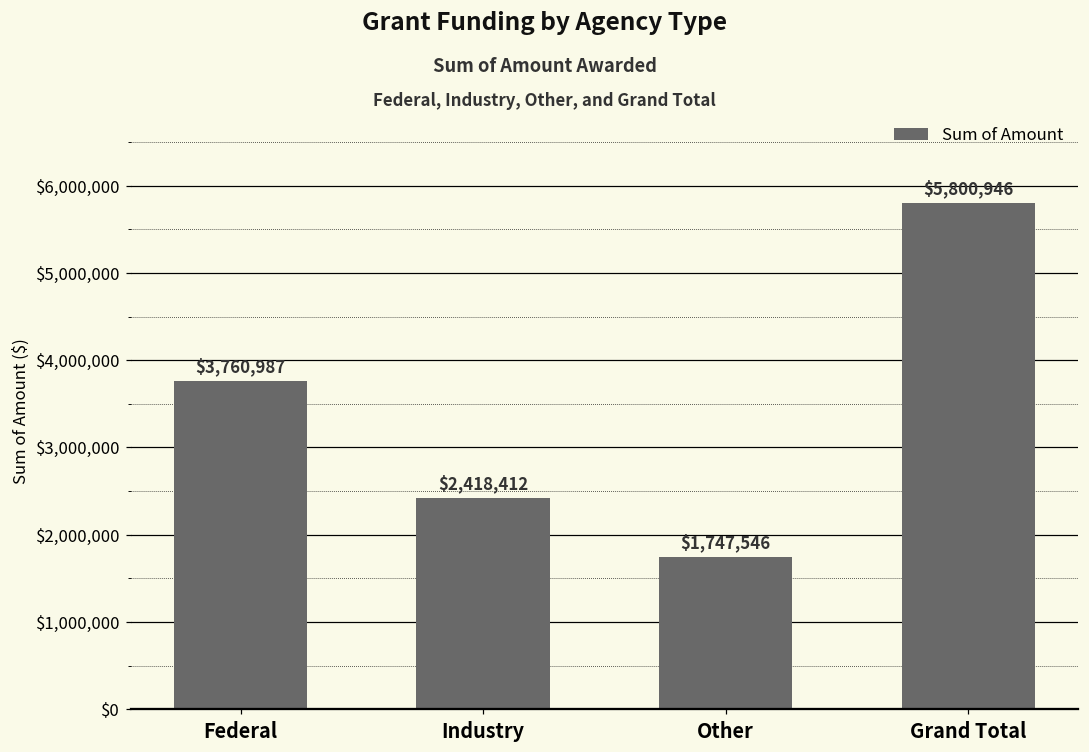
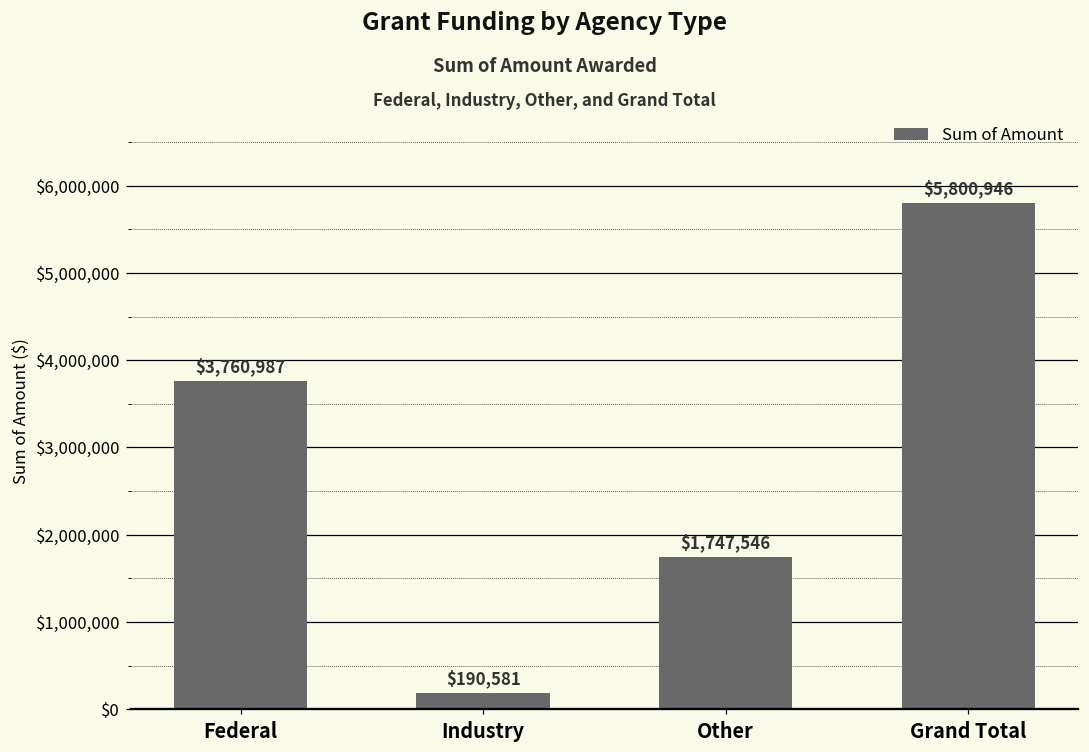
Industry: $2,418,412 -> $190,581
